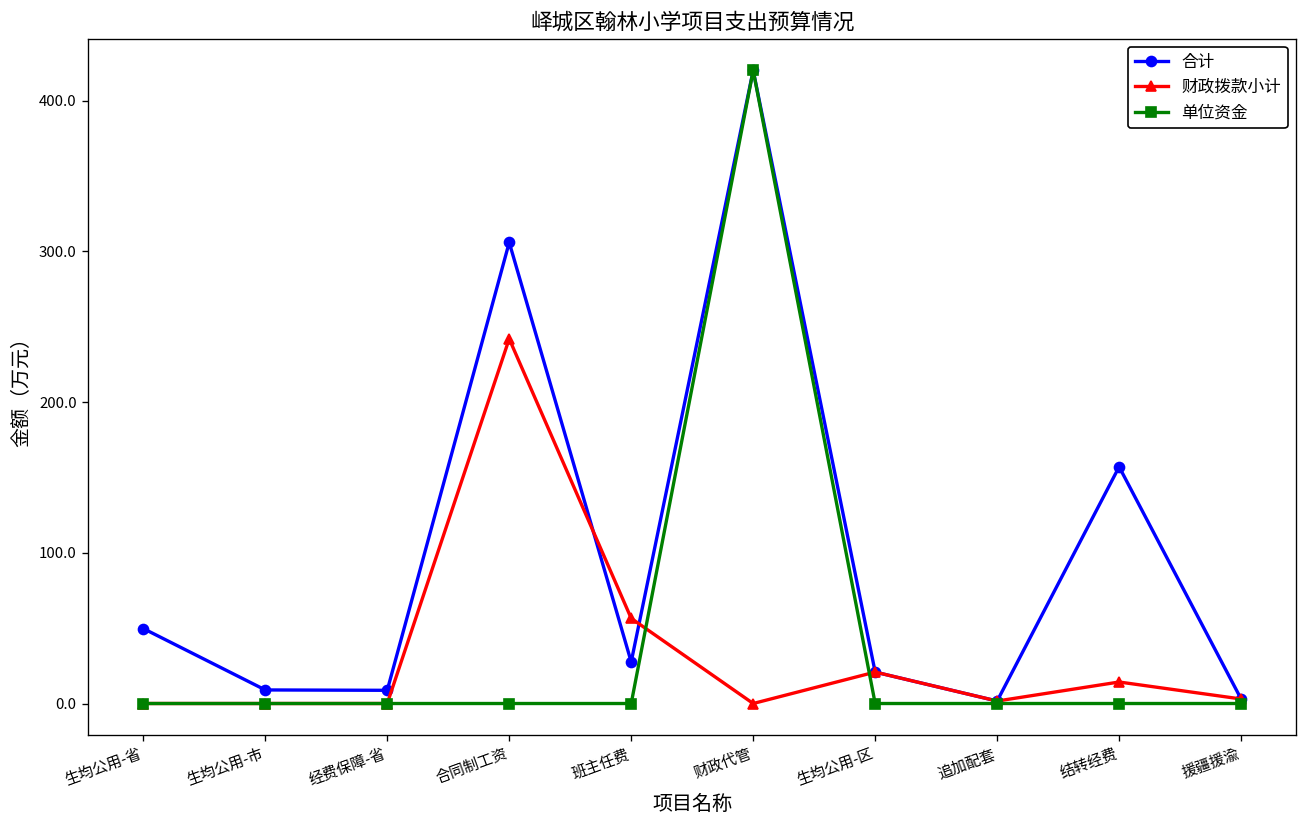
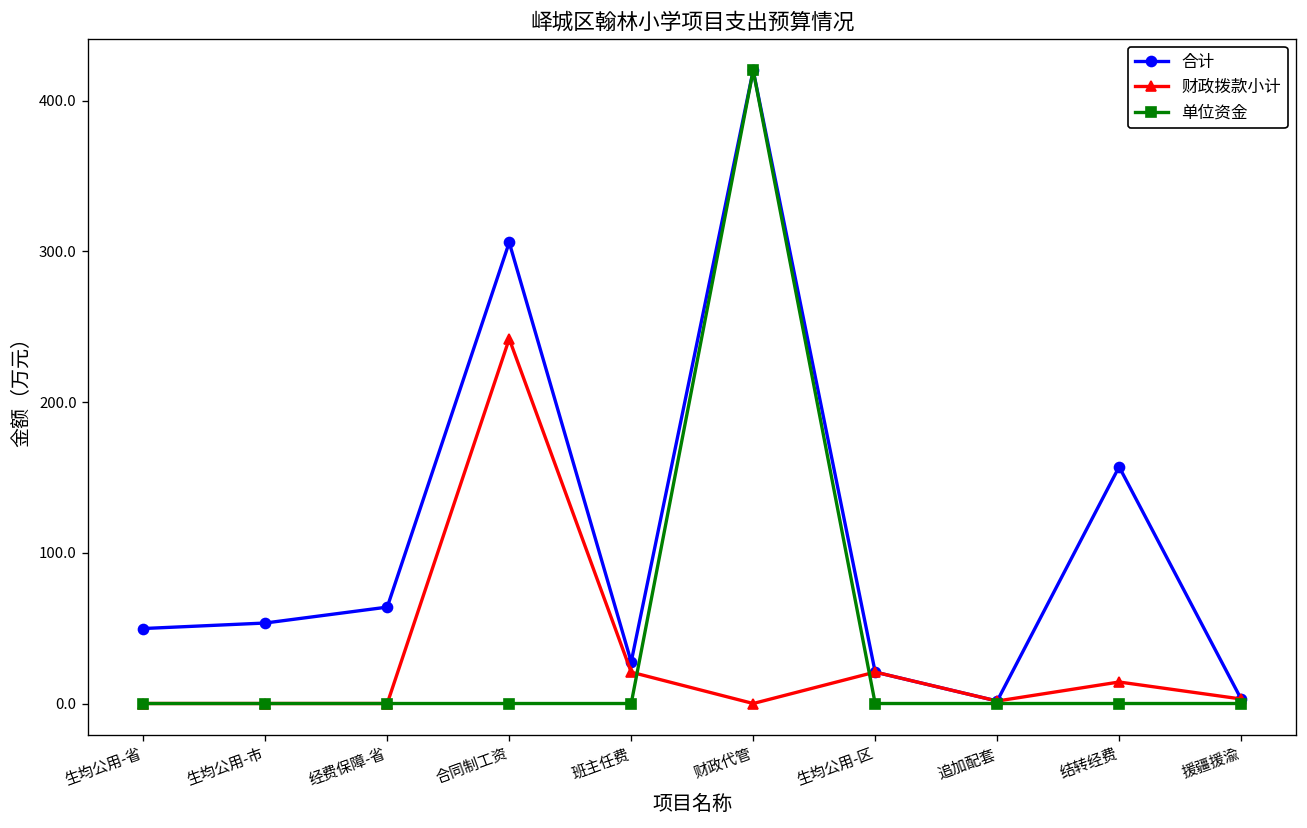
合计, 生均公用-市: 9 -> 53
合计, 经费保障-省: 9 -> 64
财政拨款小计, 班主任费: 57 -> 21
